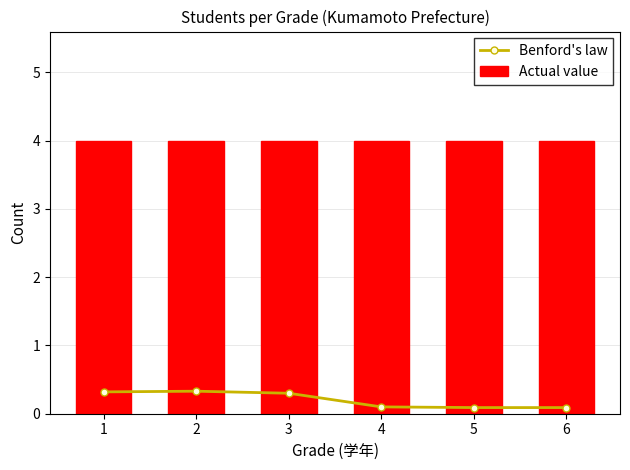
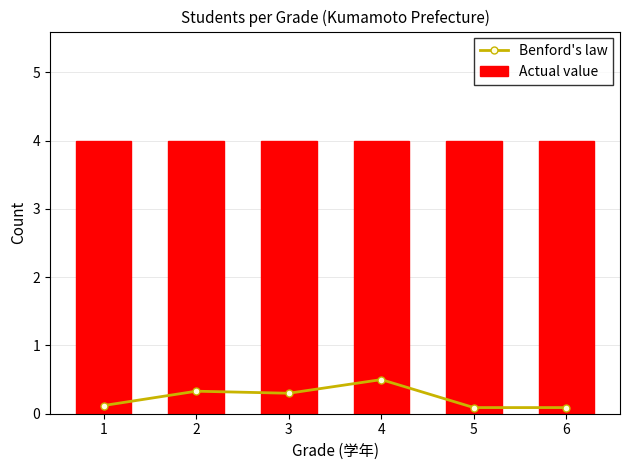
Benford's law, 1: 0.3 -> 0.1
Benford's law, 4: 0.1 -> 0.5
